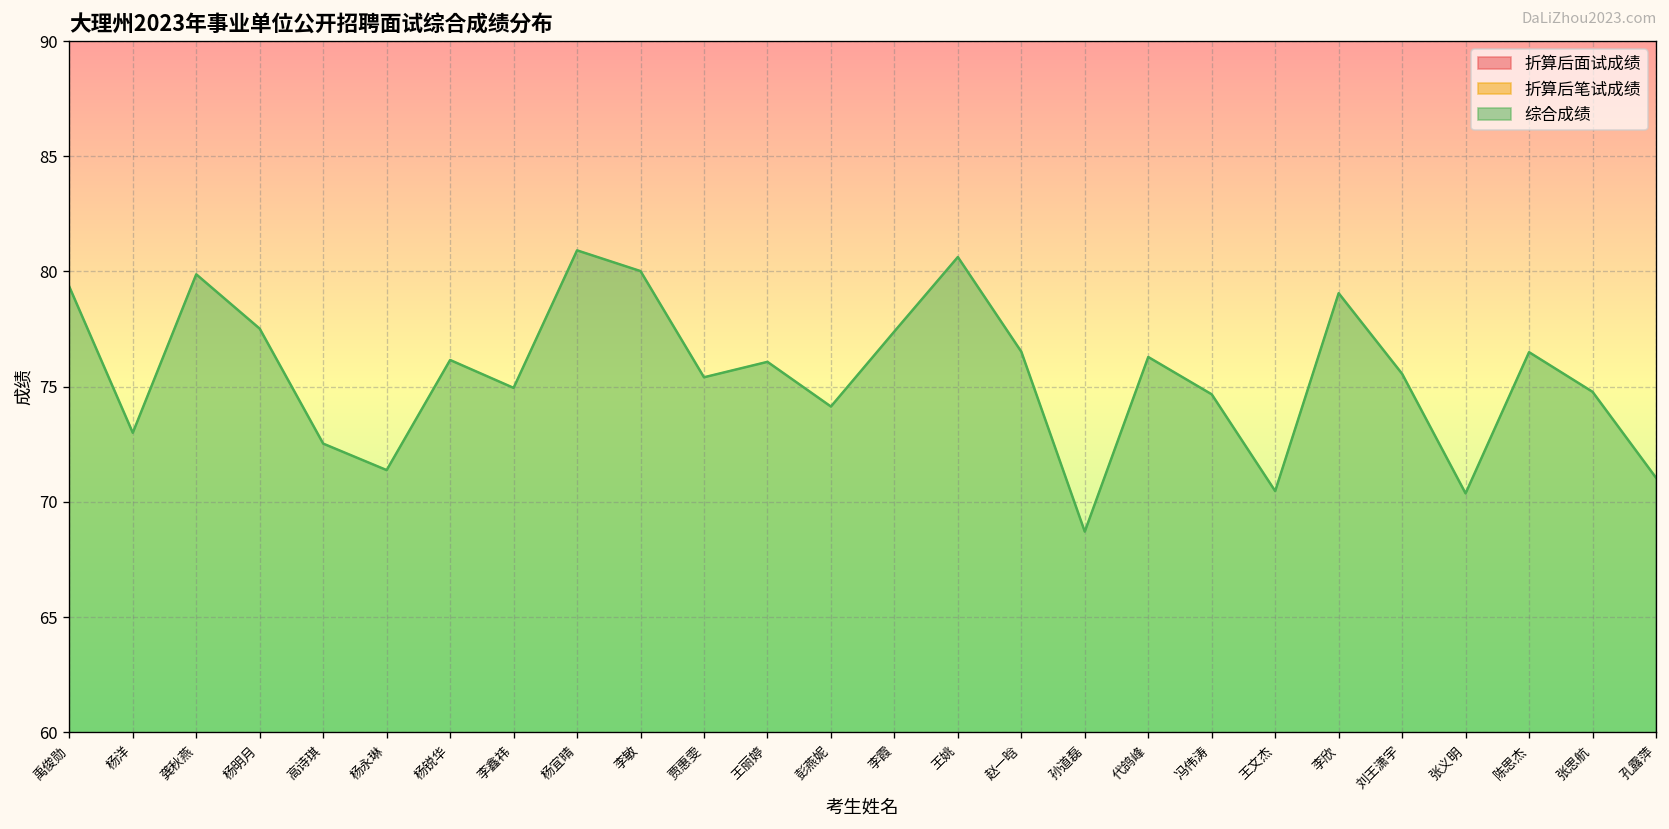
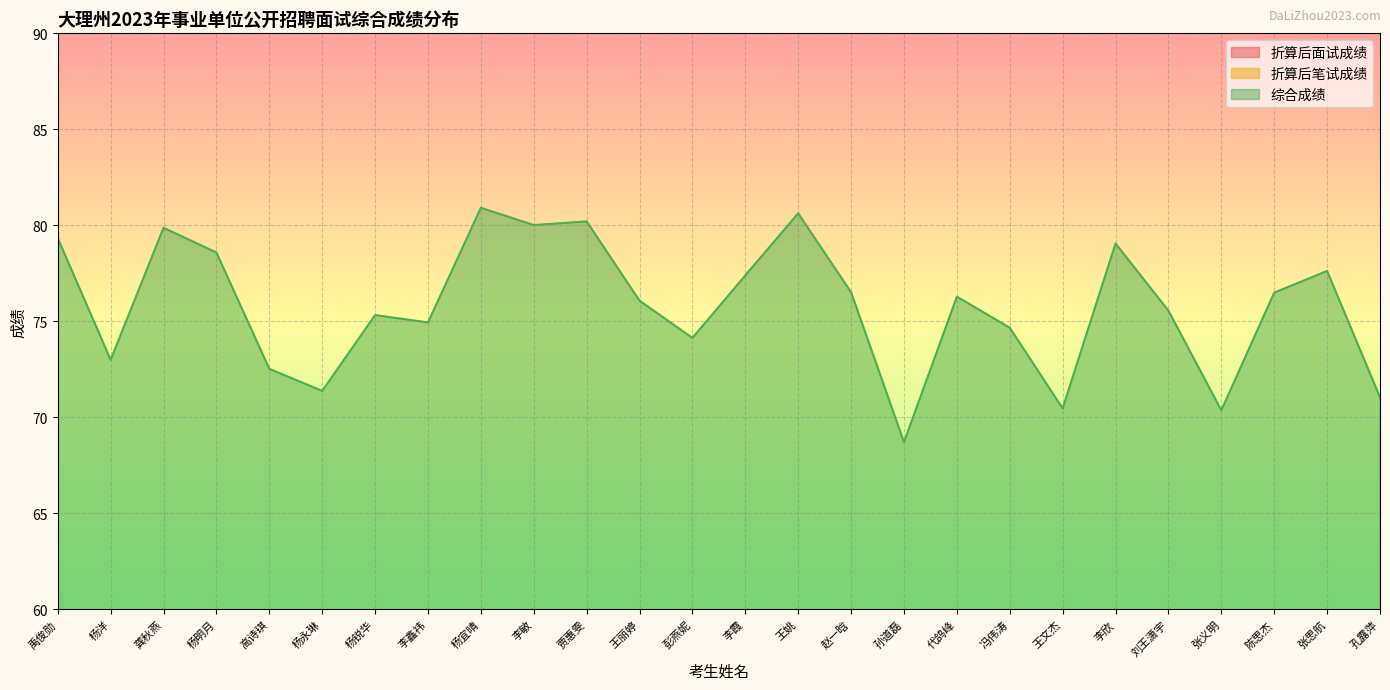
综合成绩, 杨明月: 77.5 -> 78.6
综合成绩, 杨锐华: 76.2 -> 75.3
综合成绩, 贾惠雯: 75.4 -> 80.2
综合成绩, 张思航: 74.8 -> 77.6
